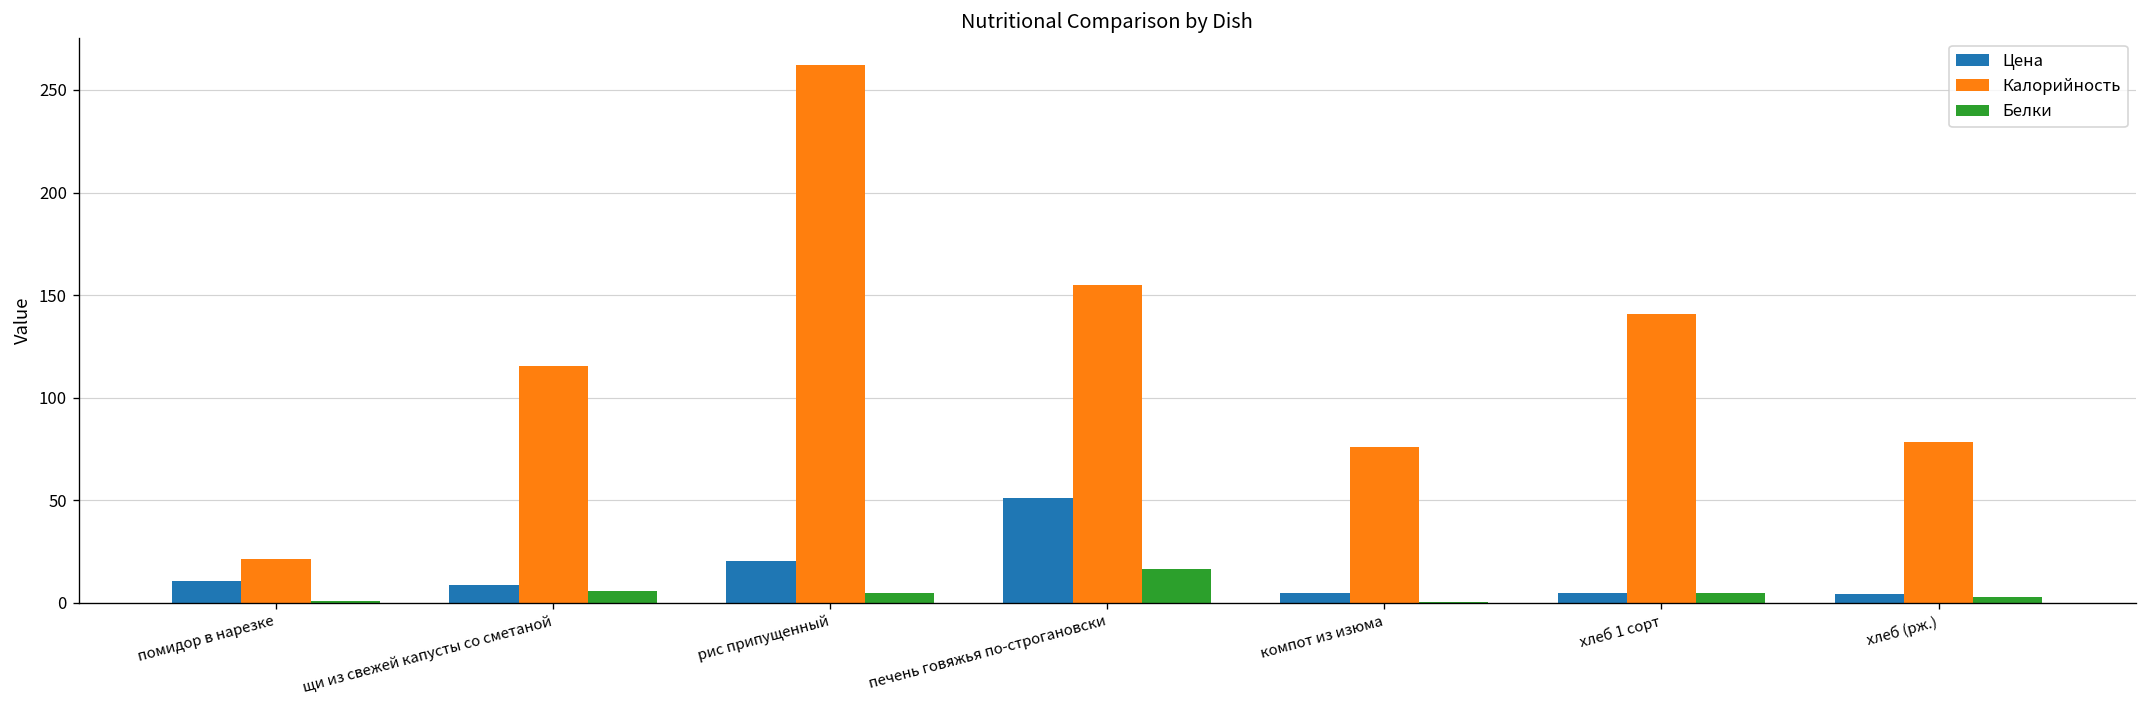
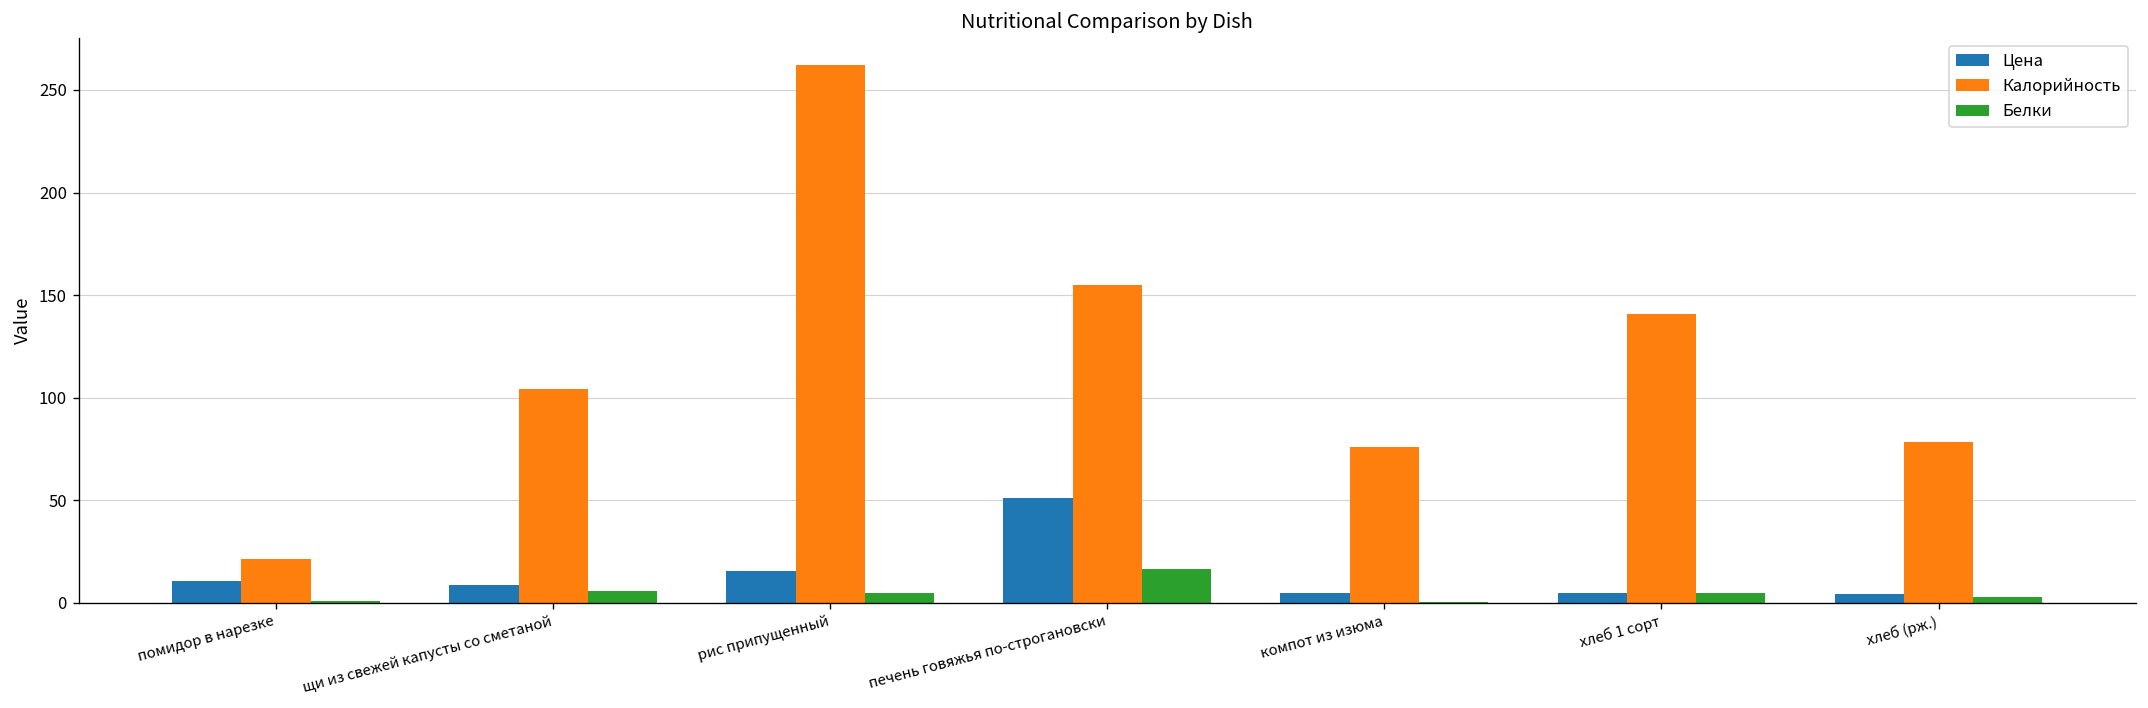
Калорийность, щи из свежей капусты со сметаной: 115 -> 104
Цена, рис припущенный: 20 -> 15
